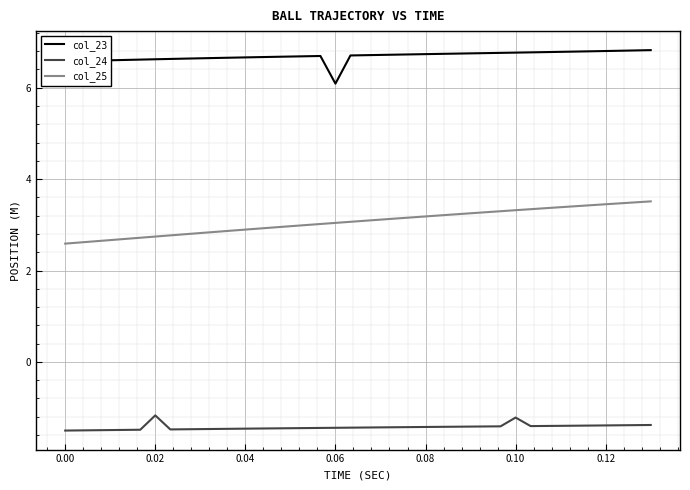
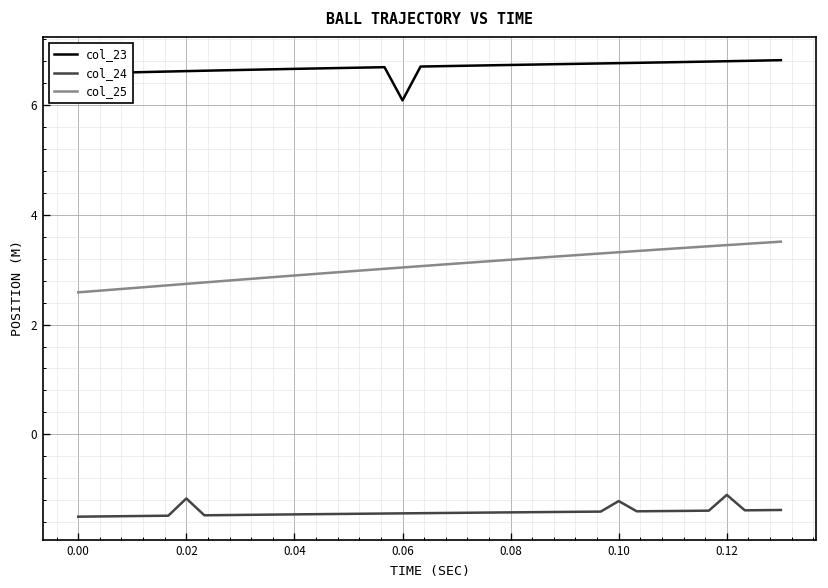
col_24, 0.12: -1.4 -> -1.1
